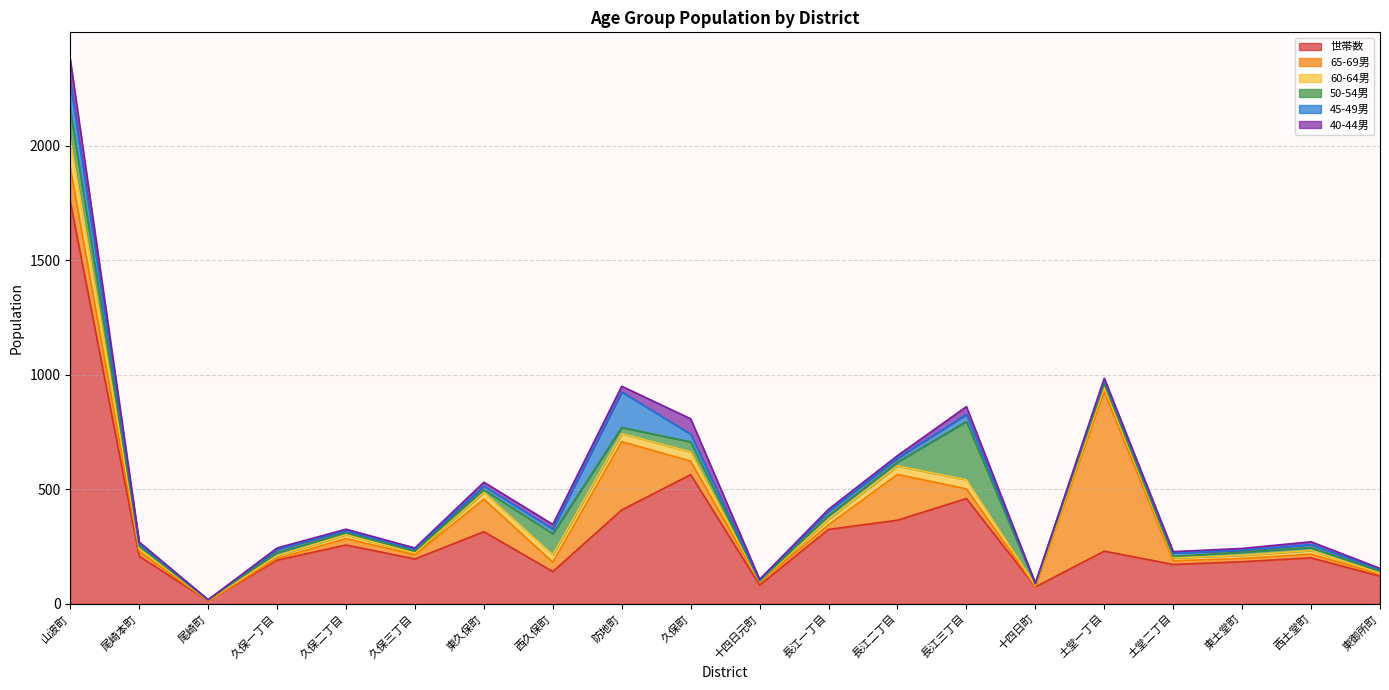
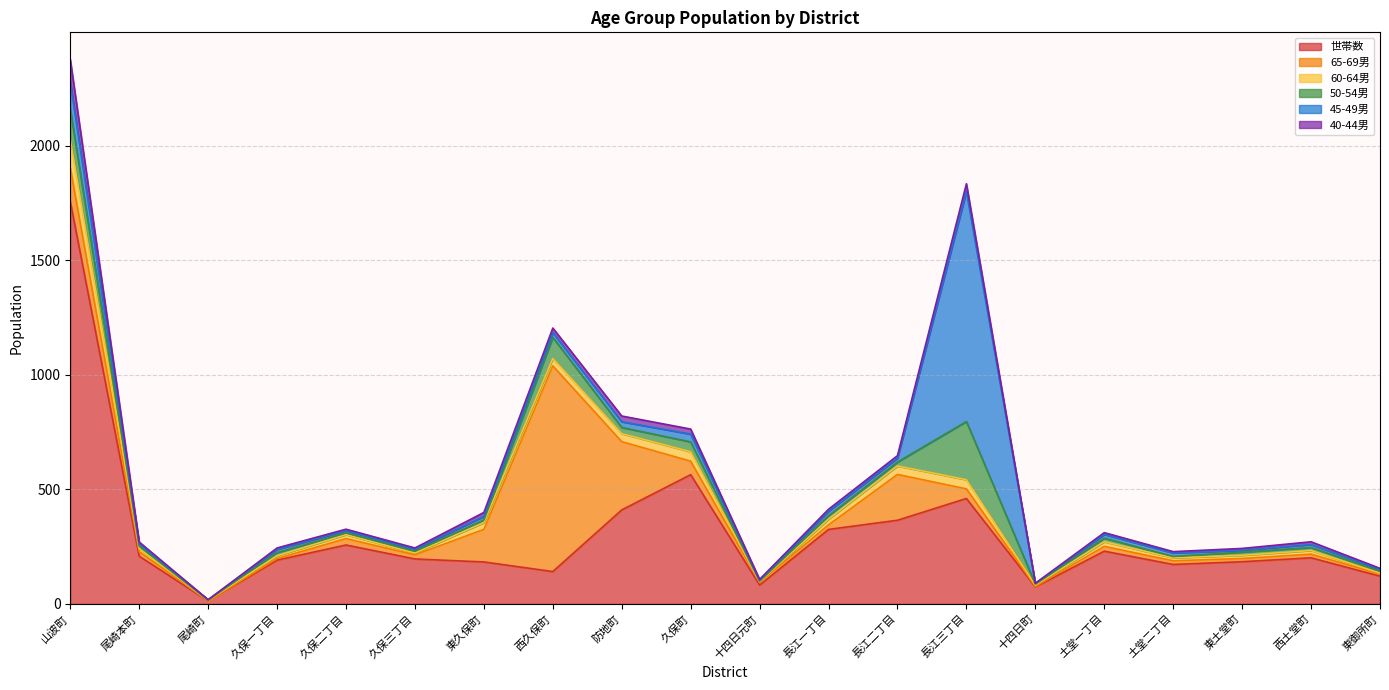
世帯数, 東久保町: 320 -> 180
65-69男, 西久保町: 40 -> 900
45-49男, 防地町: 160 -> 30
40-44男, 久保町: 70 -> 20
45-49男, 長江三丁目: 30 -> 1000
65-69男, 土堂一丁目: 700 -> 20
